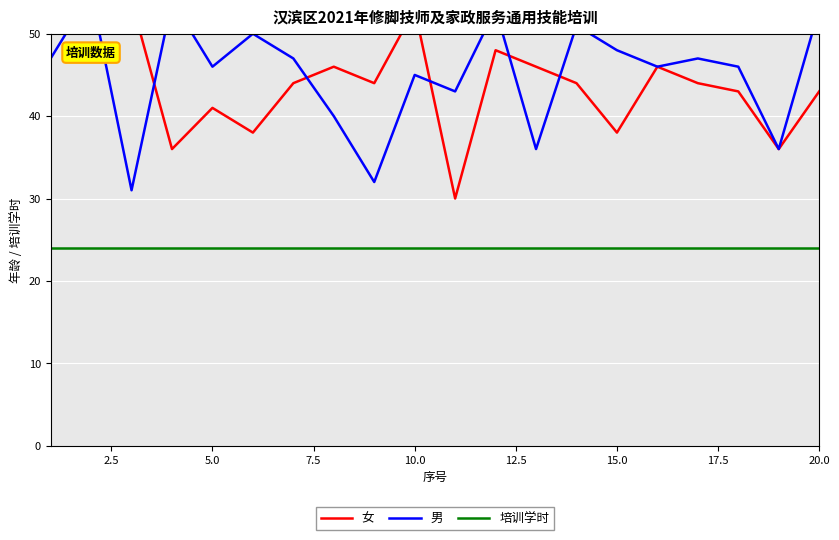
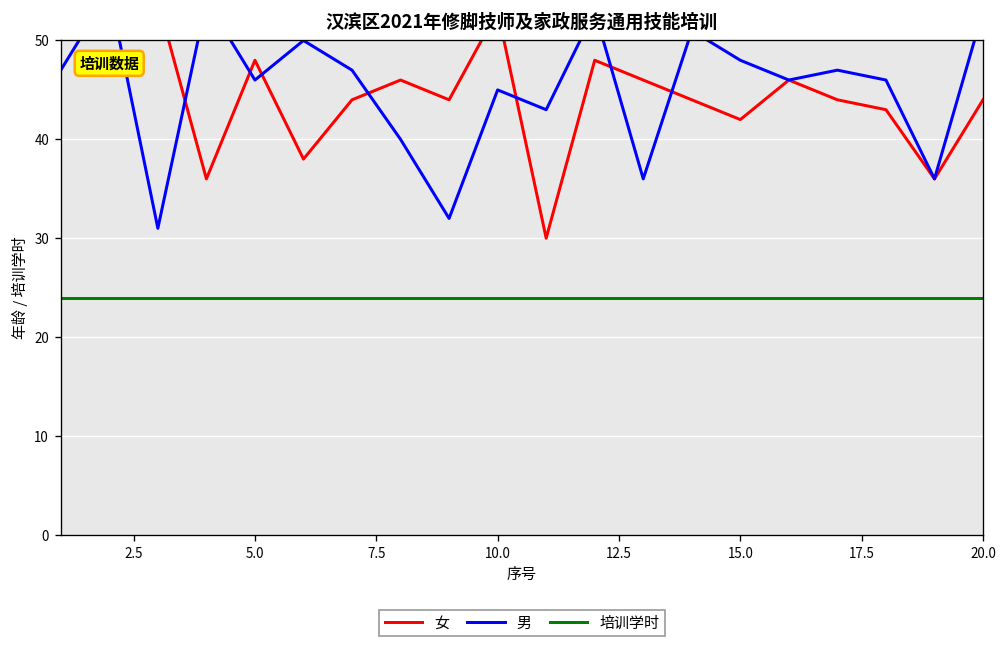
女, 5.0: 41 -> 48
女, 15.0: 38 -> 42
女, 20.0: 43 -> 44
